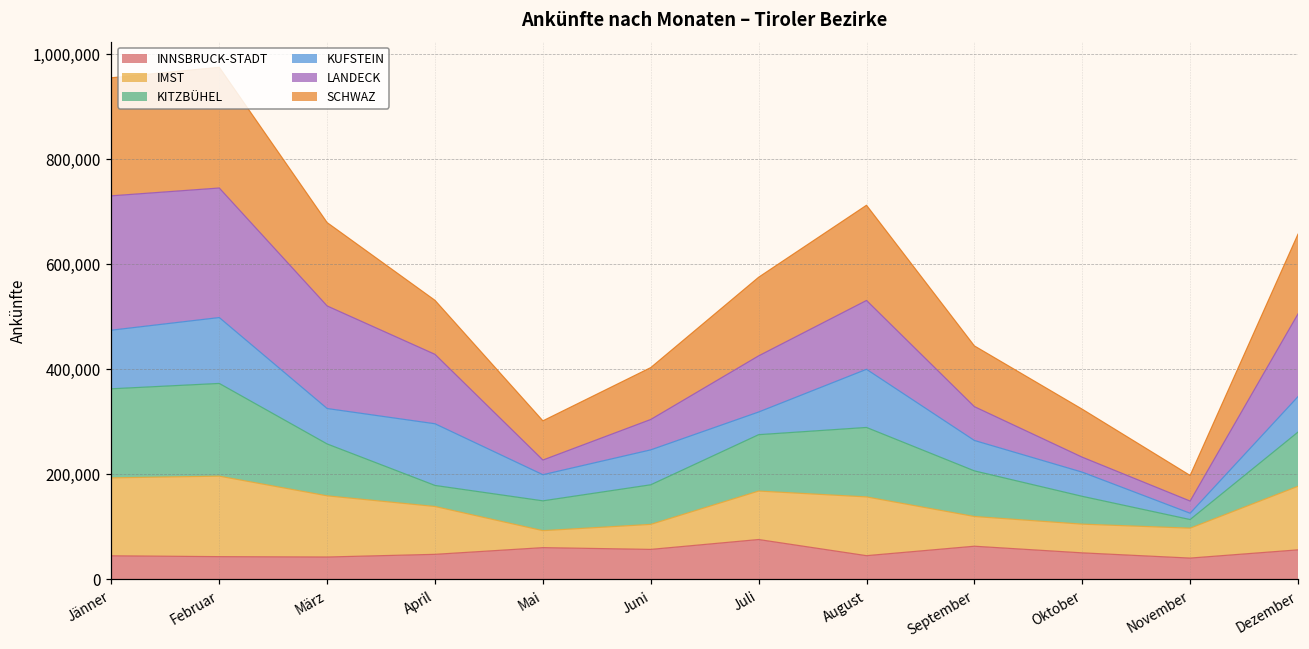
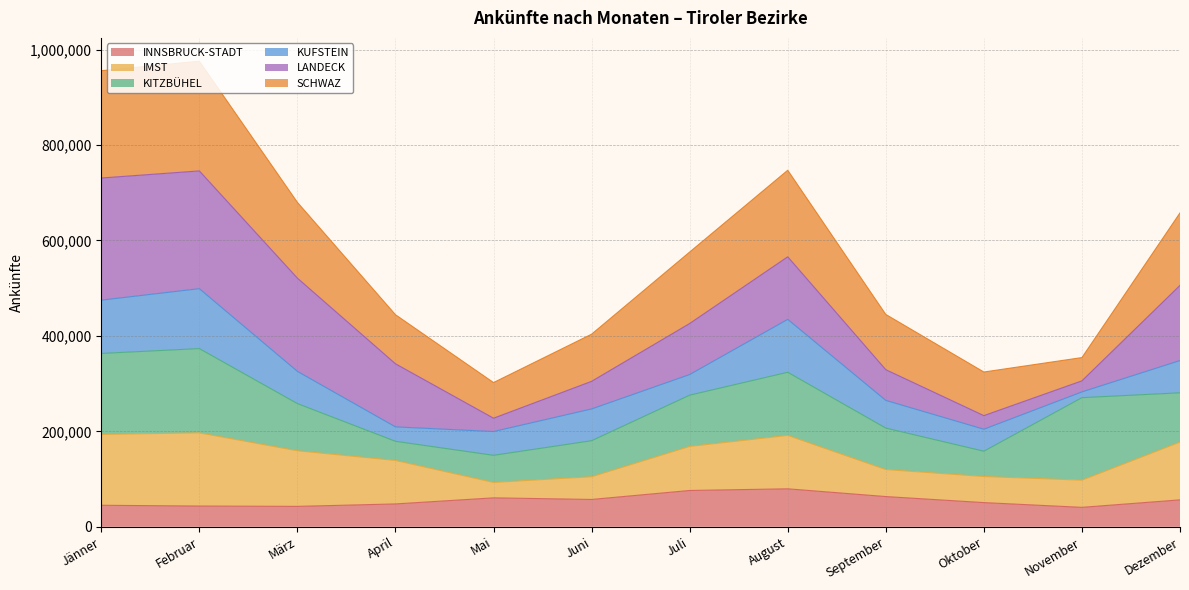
KUFSTEIN, April: 120,000 -> 30,000
INNSBRUCK-STADT, August: 50,000 -> 80,000
KITZBÜHEL, November: 20,000 -> 170,000
